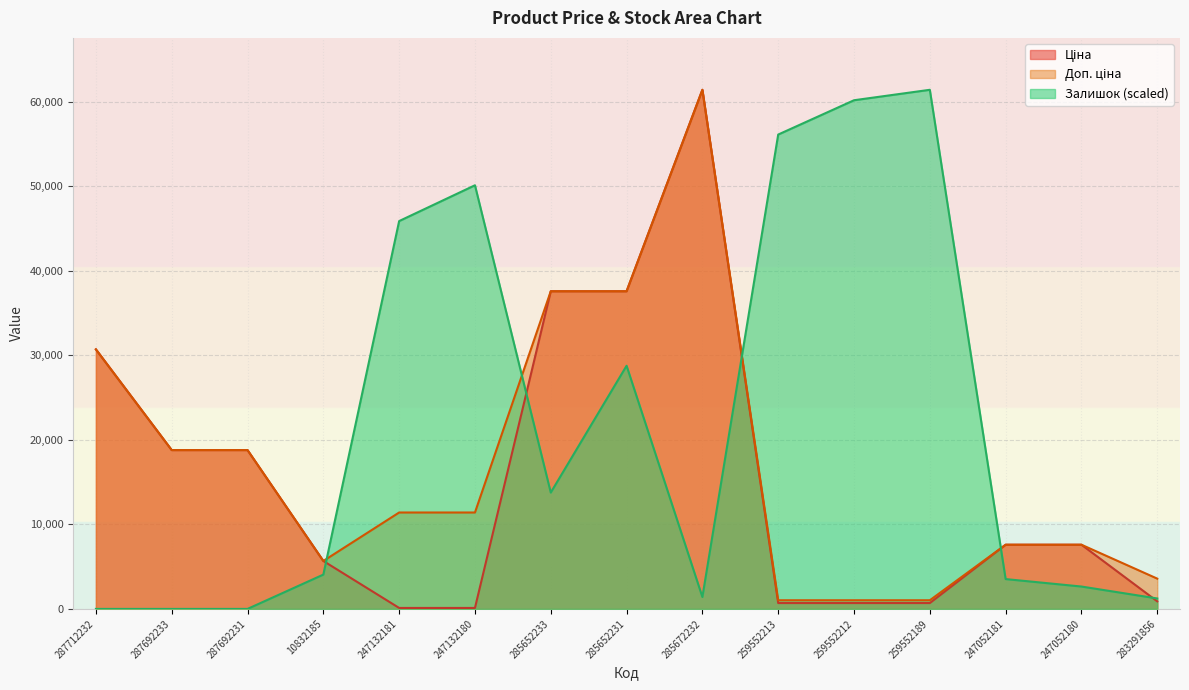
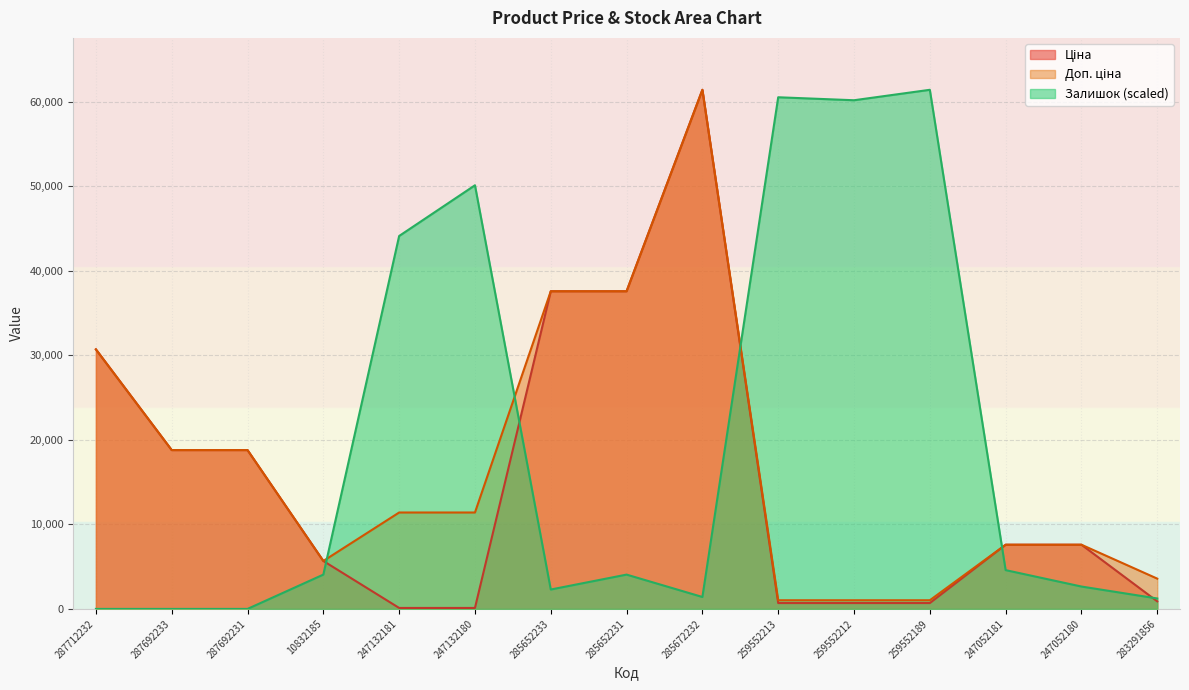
Залишок (scaled), 247132181: 46,000 -> 44,000
Залишок (scaled), 285652233: 14,000 -> 2,000
Залишок (scaled), 285652231: 29,000 -> 4,000
Залишок (scaled), 259552213: 56,000 -> 61,000
Залишок (scaled), 247052181: 4,000 -> 5,000
